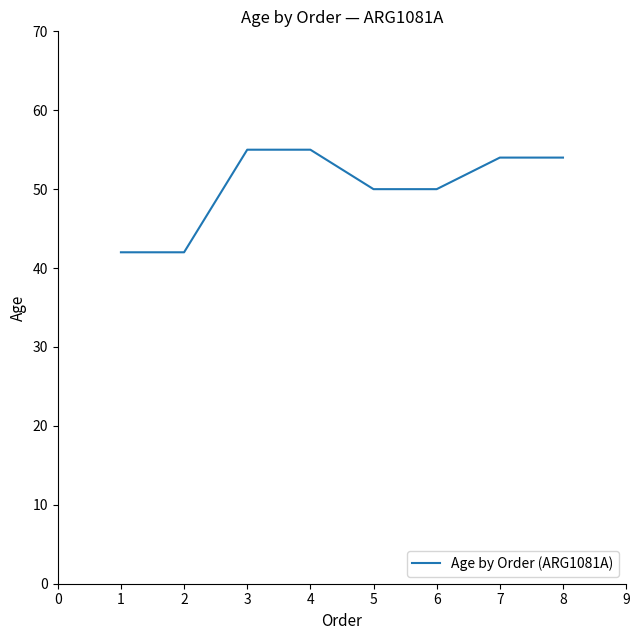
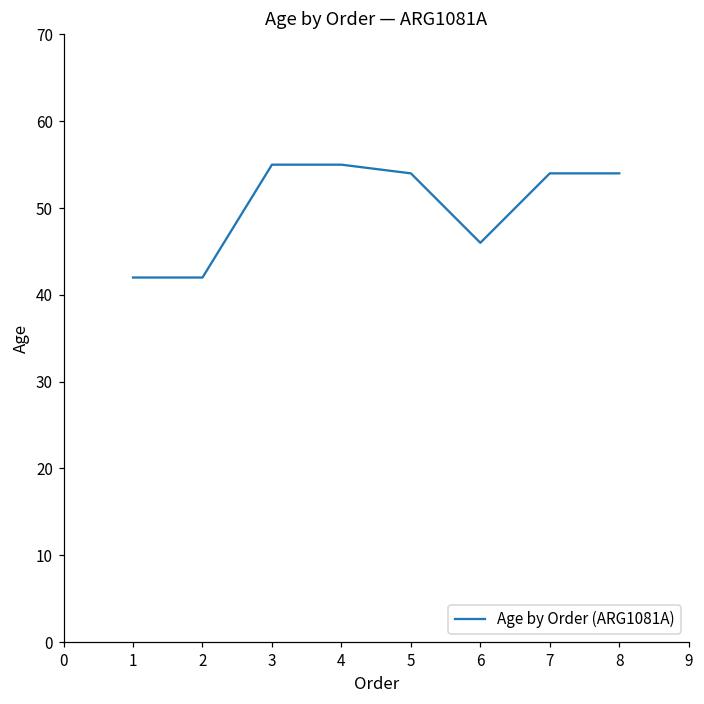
5: 50 -> 54
6: 50 -> 46
